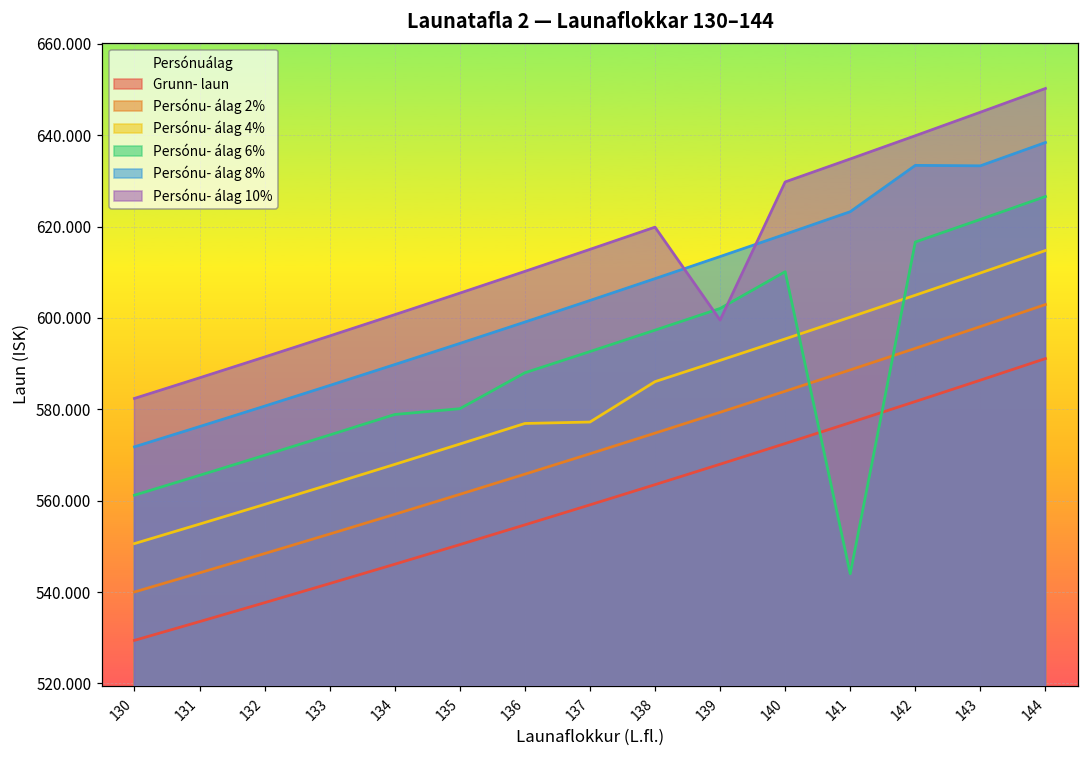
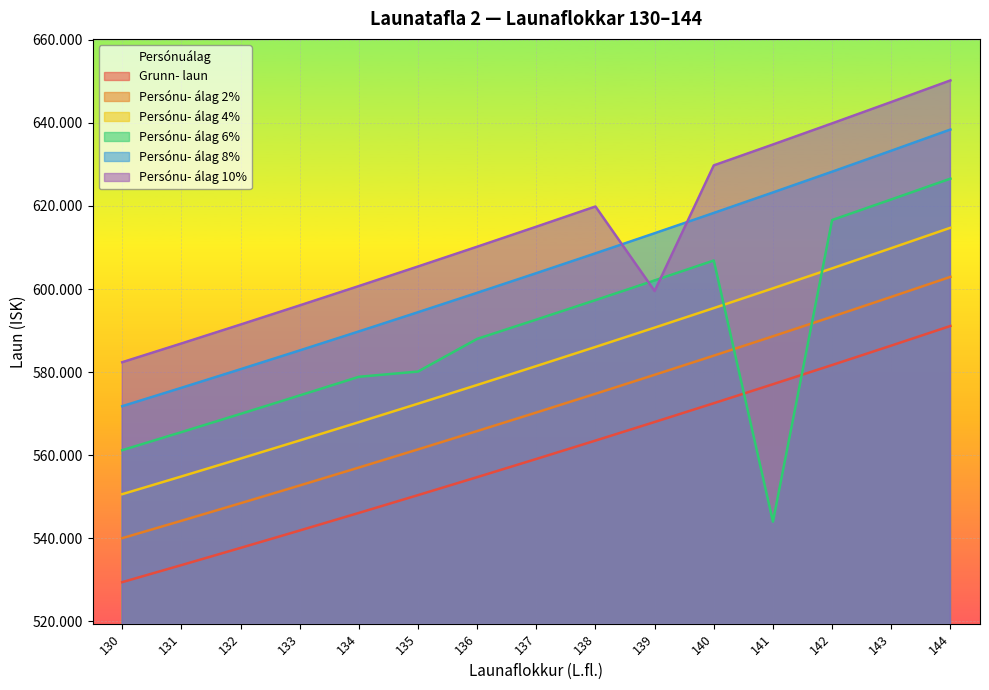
Persónu- álag 4%, 137: 577 -> 581
Persónu- álag 6%, 140: 610 -> 607
Persónu- álag 8%, 142: 633 -> 628
